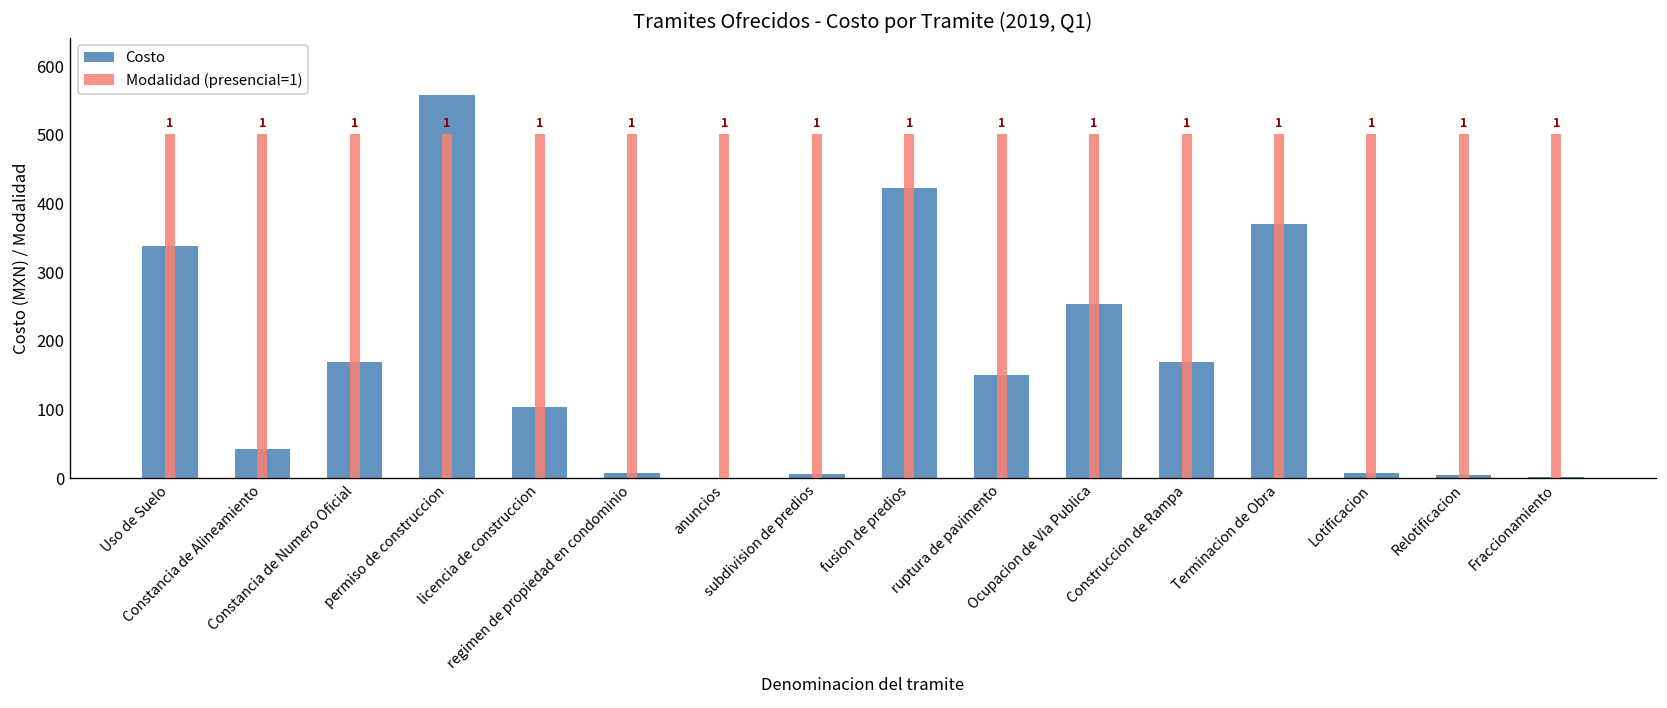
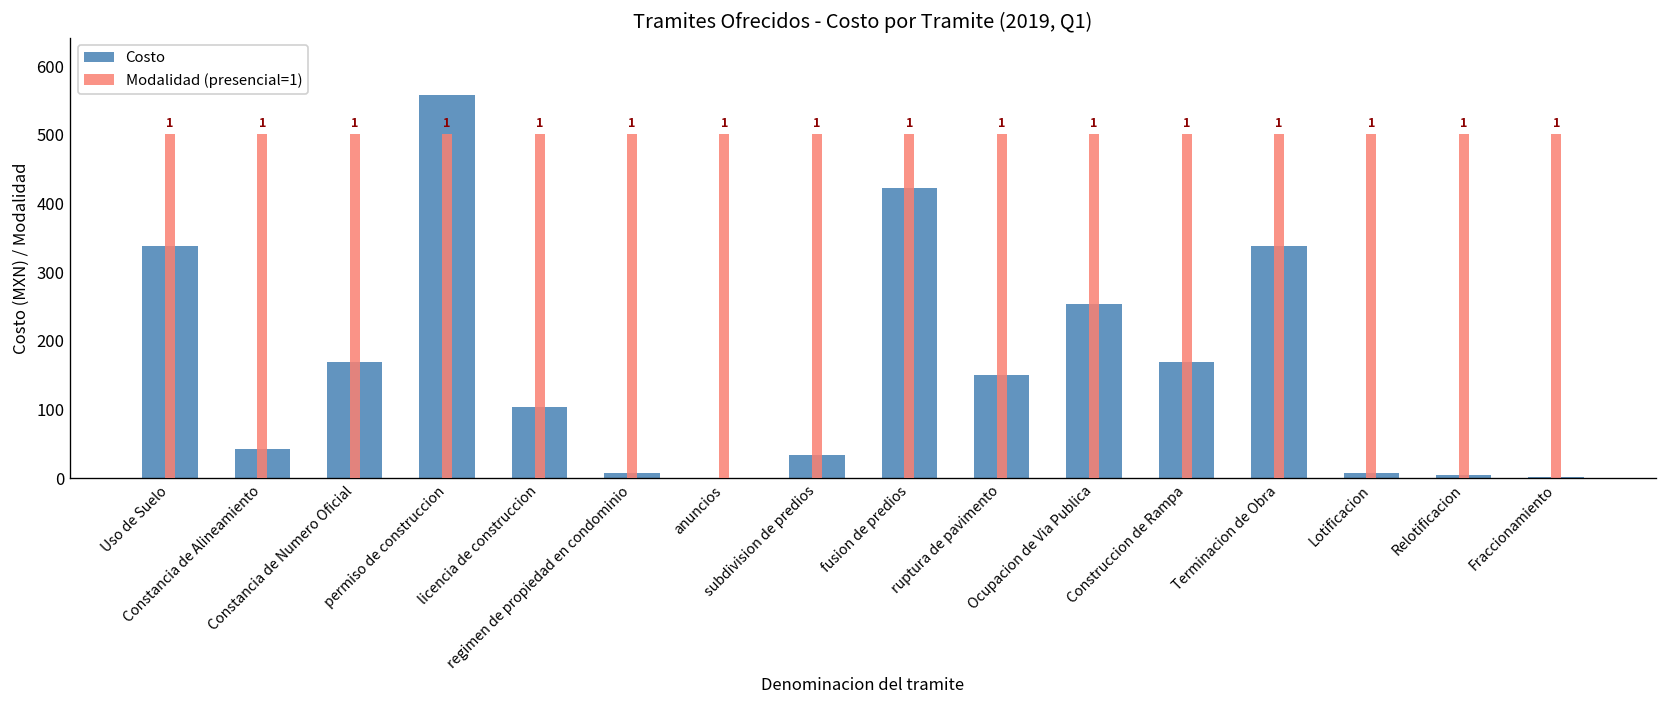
Costo, subdivision de predios: 10 -> 30
Costo, Terminacion de Obra: 370 -> 340
